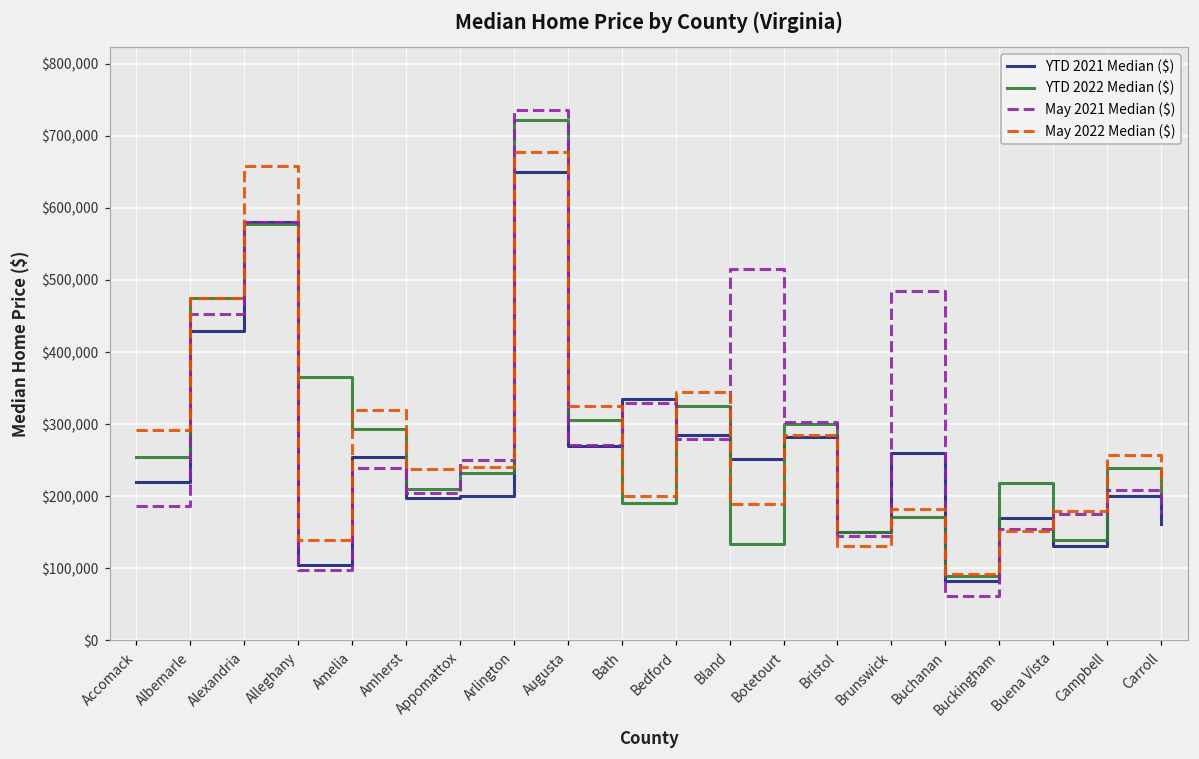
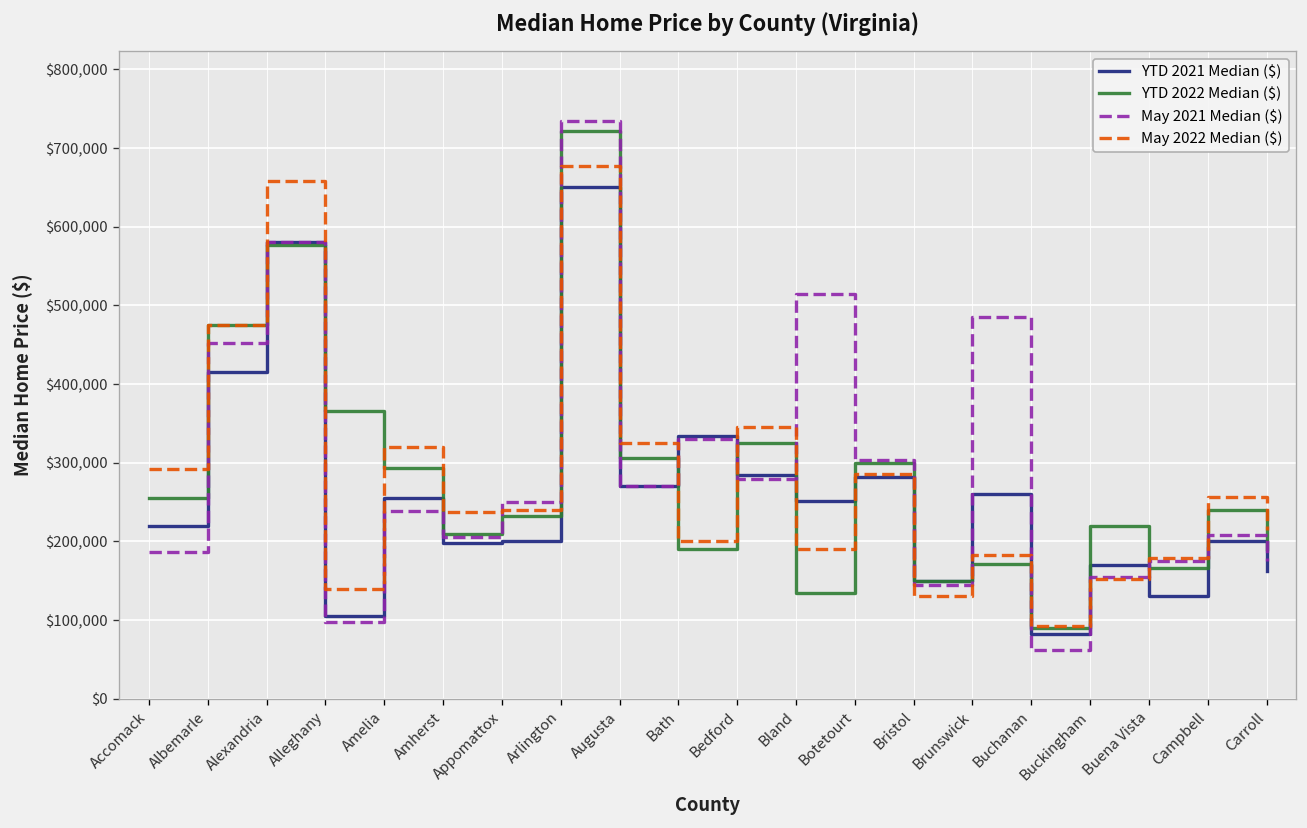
YTD 2021 Median ($), Albemarle: $430,000 -> $410,000
YTD 2022 Median ($), Buena Vista: $140,000 -> $170,000
